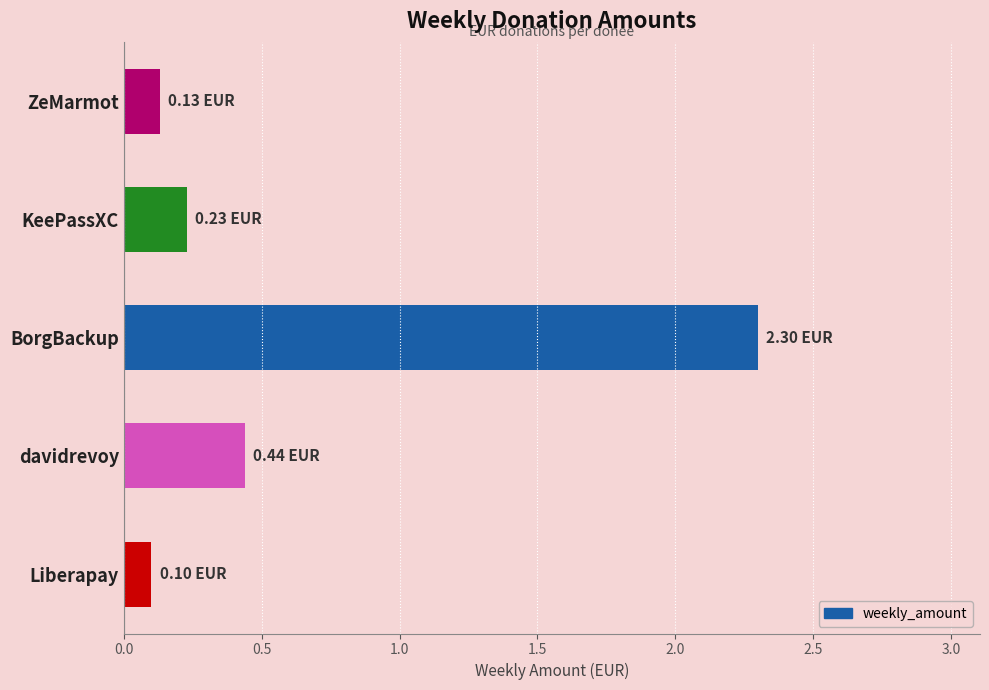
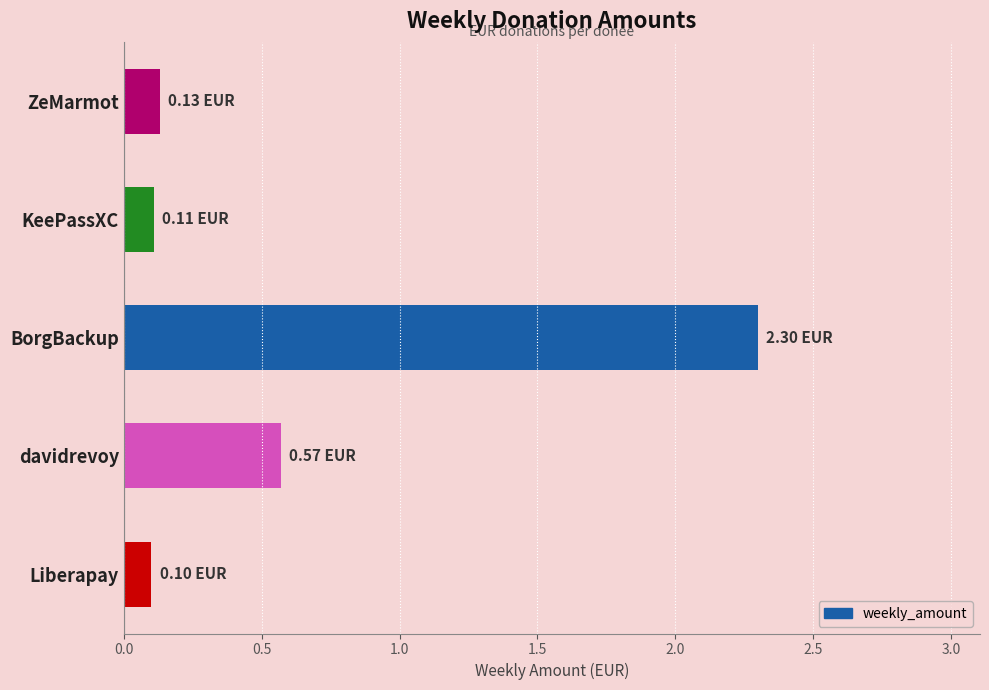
KeePassXC: 0.23 -> 0.11
davidrevoy: 0.44 -> 0.57
